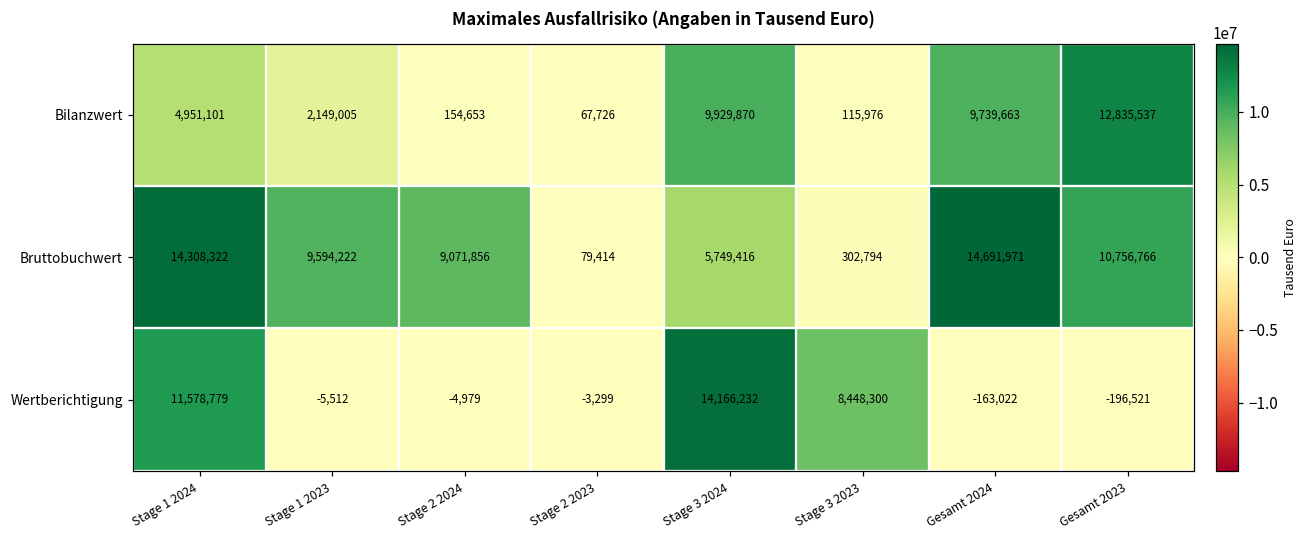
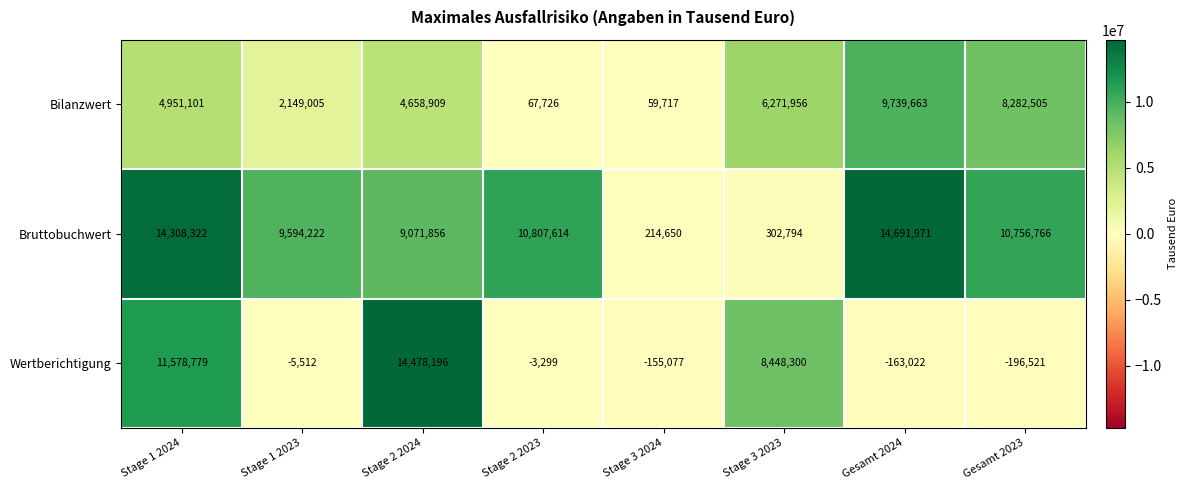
Bilanzwert, Stage 2 2024: 154,653 -> 4,658,909
Bilanzwert, Stage 3 2024: 9,929,870 -> 59,717
Bilanzwert, Stage 3 2023: 115,976 -> 6,271,956
Bilanzwert, Gesamt 2023: 12,835,537 -> 8,282,505
Bruttobuchwert, Stage 2 2023: 79,414 -> 10,807,614
Bruttobuchwert, Stage 3 2024: 5,749,416 -> 214,650
Wertberichtigung, Stage 2 2024: -4,979 -> 14,478,196
Wertberichtigung, Stage 3 2024: 14,166,232 -> -155,077
